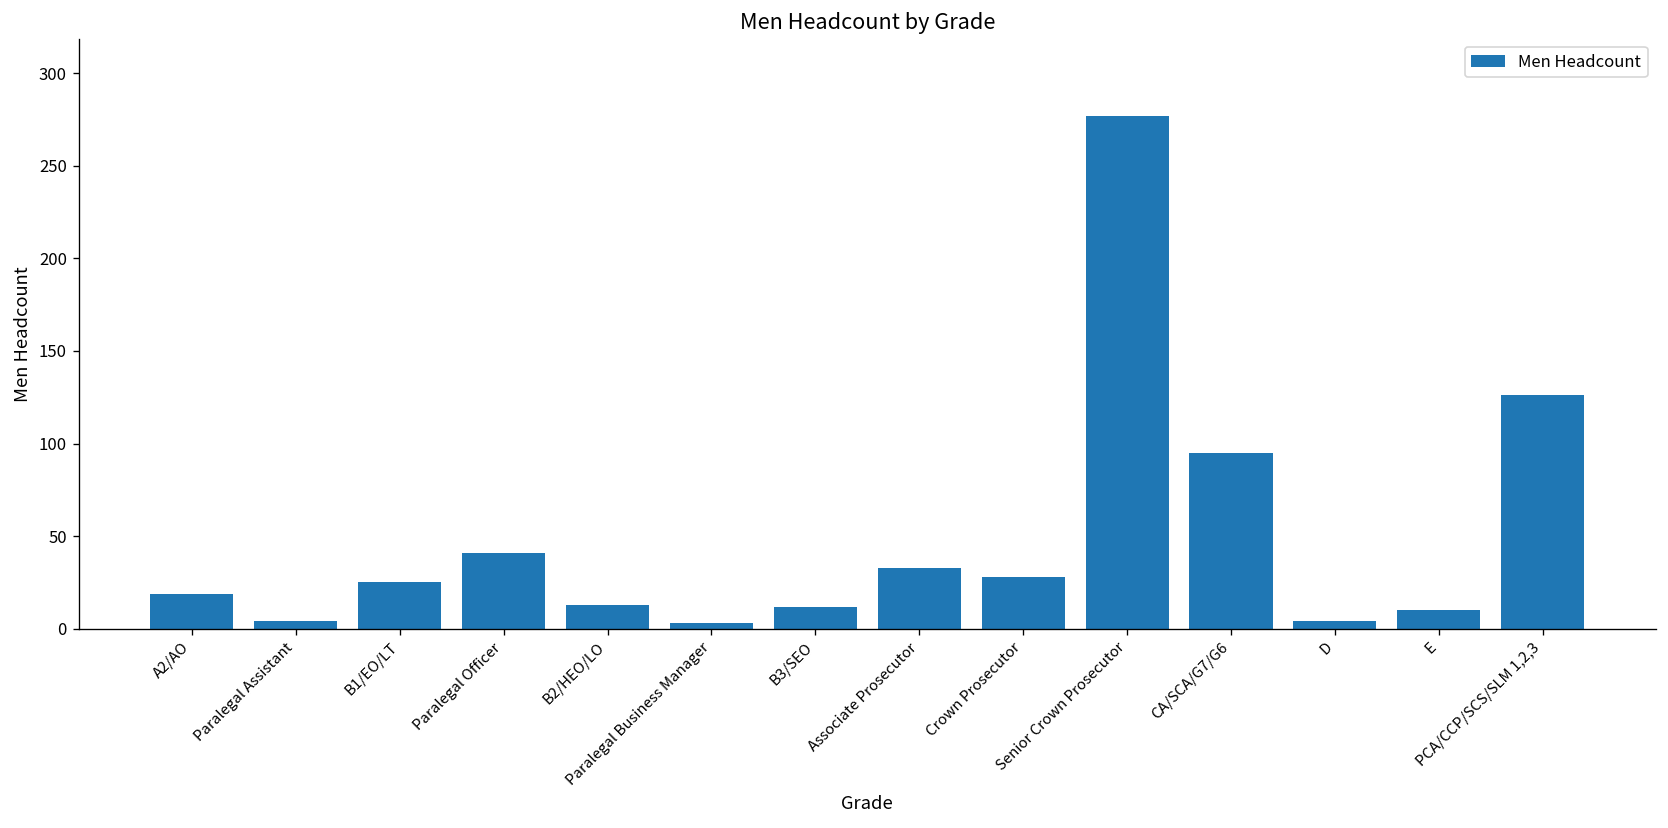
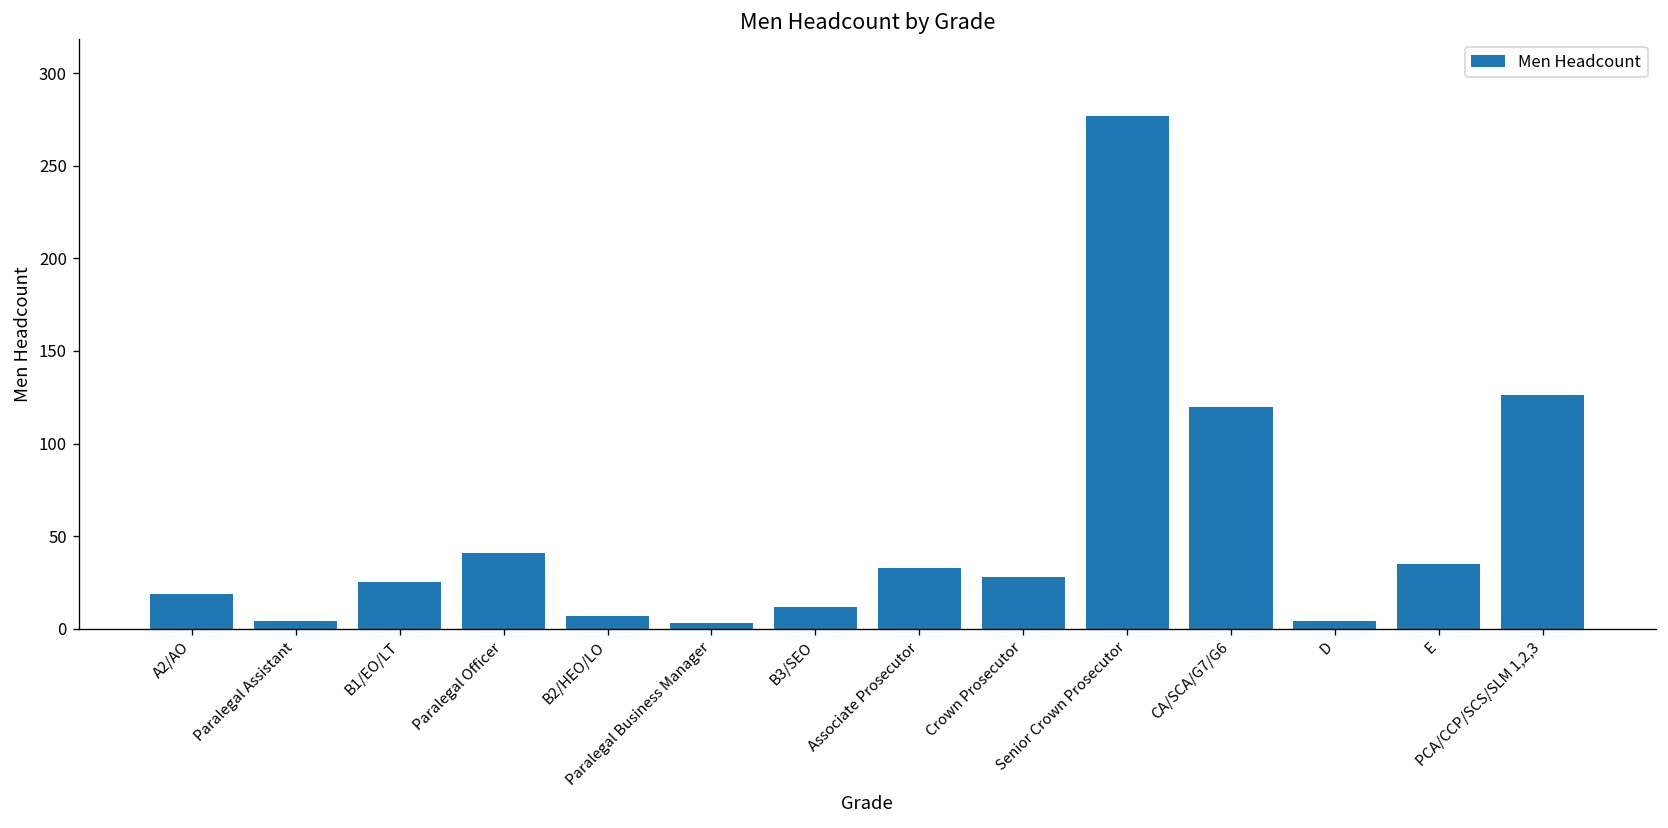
B2/HEO/LO: 13 -> 7
CA/SCA/G7/G6: 95 -> 120
E: 10 -> 35
